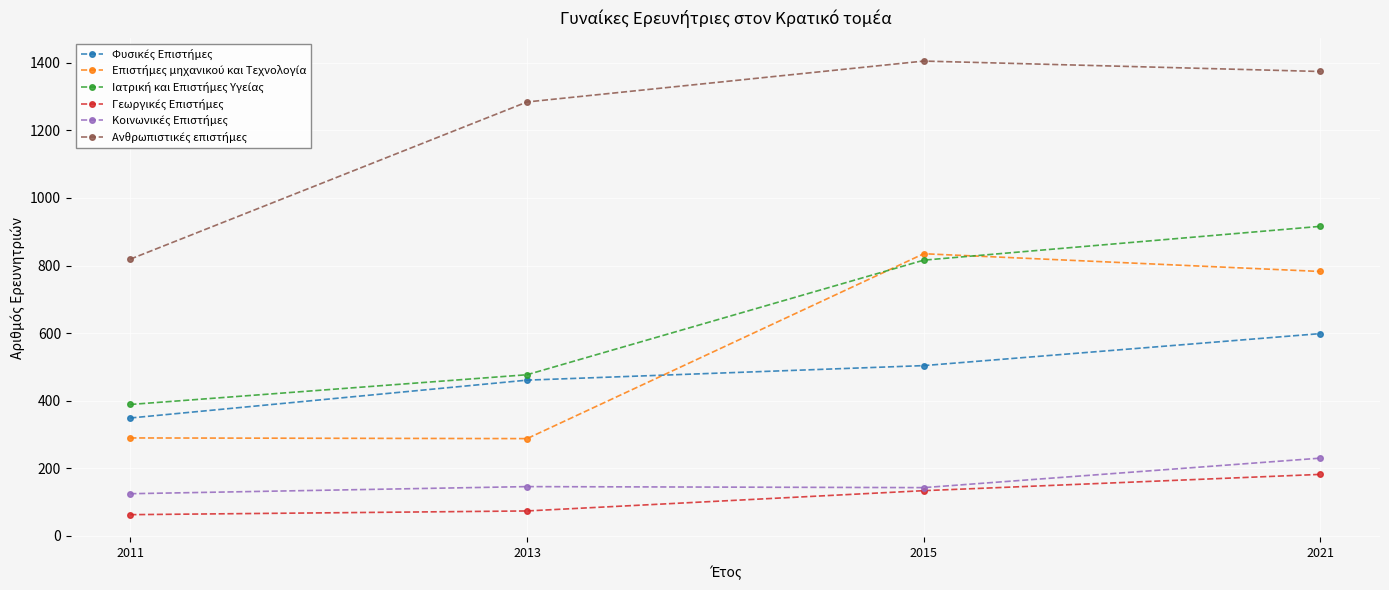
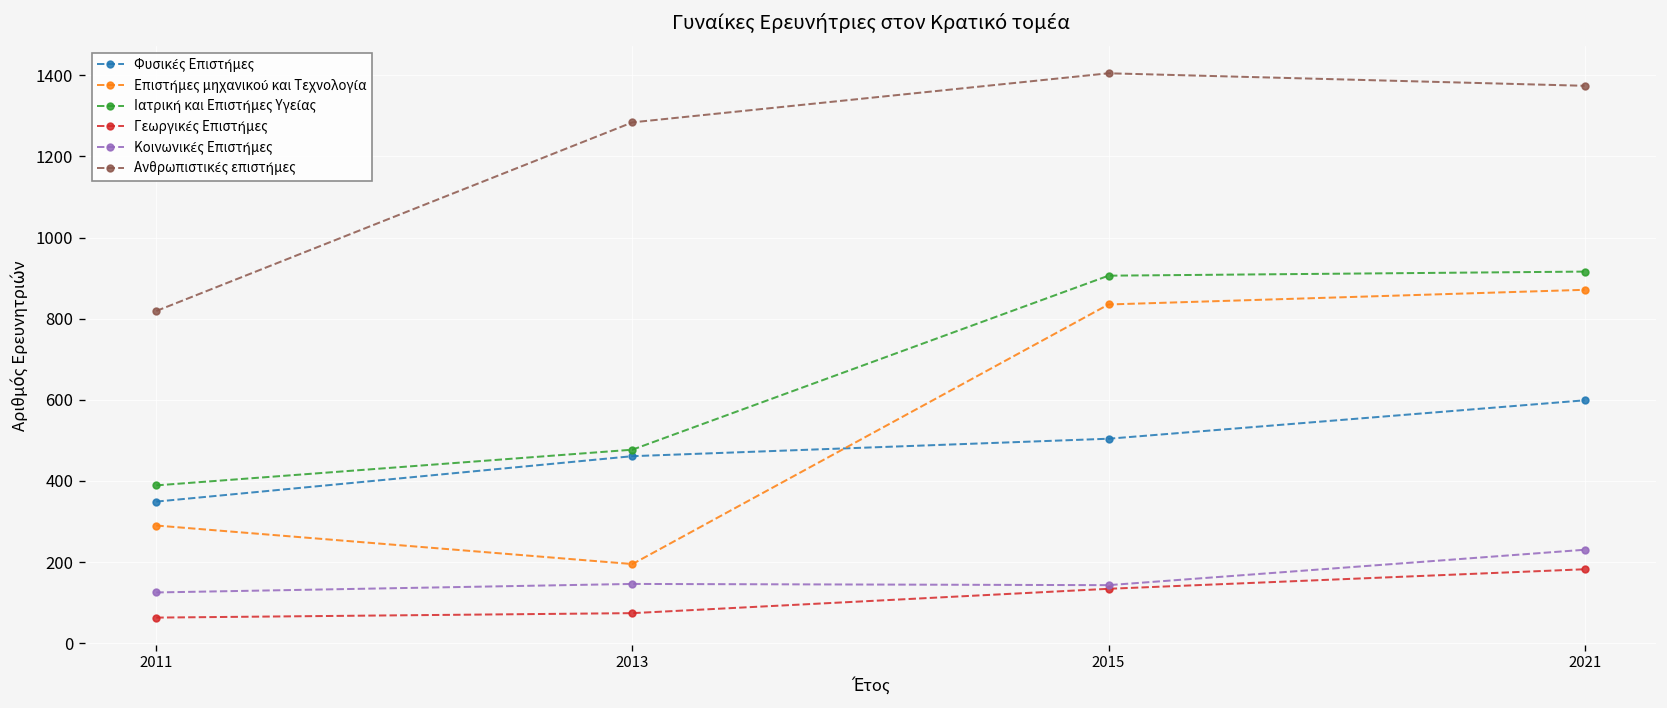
Επιστήμες μηχανικού και Τεχνολογία, 2013: 290 -> 200
Ιατρική και Επιστήμες Υγείας, 2015: 820 -> 910
Επιστήμες μηχανικού και Τεχνολογία, 2021: 780 -> 870
